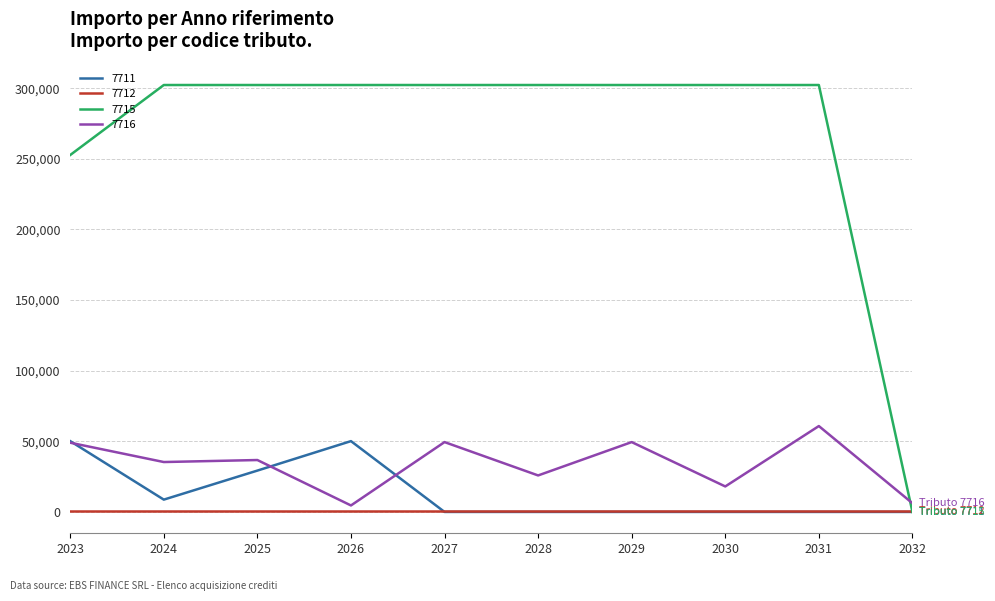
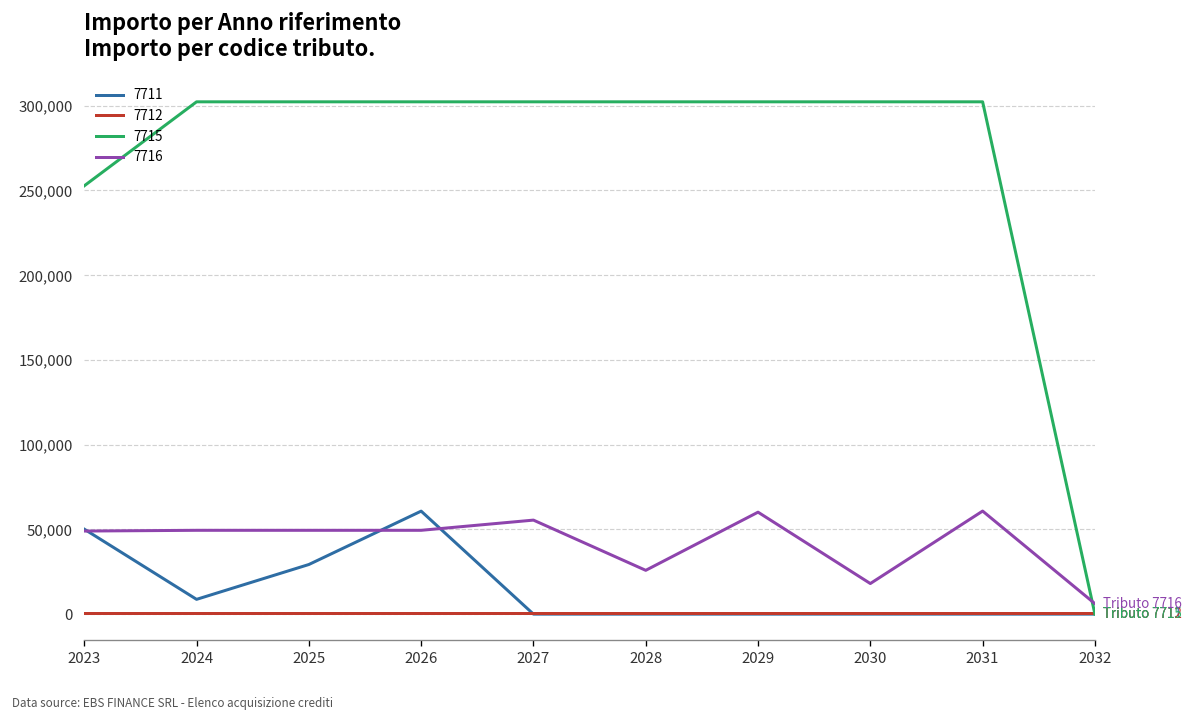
7716, 2024: 35,000 -> 49,000
7716, 2025: 37,000 -> 49,000
7711, 2026: 50,000 -> 61,000
7716, 2026: 5,000 -> 49,000
7716, 2027: 49,000 -> 55,000
7716, 2029: 49,000 -> 60,000
